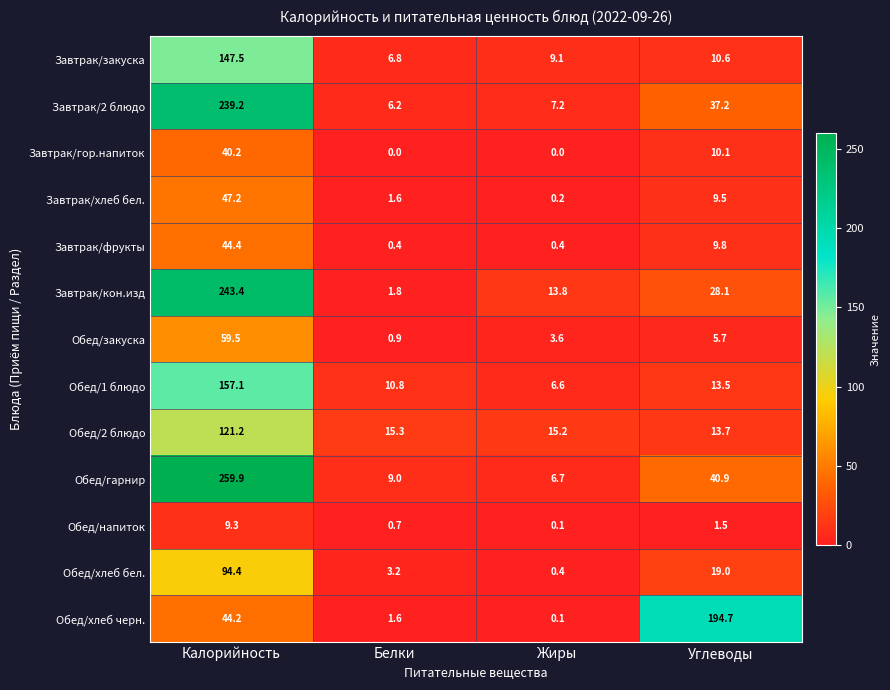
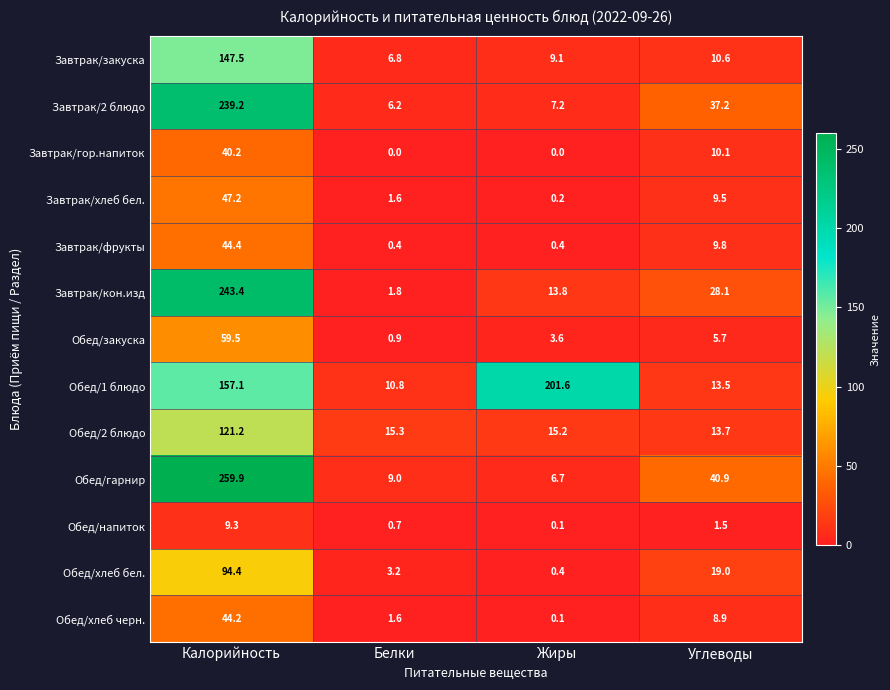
Обед/1 блюдо, Жиры: 6.6 -> 201.6
Обед/хлеб черн., Углеводы: 194.7 -> 8.9
